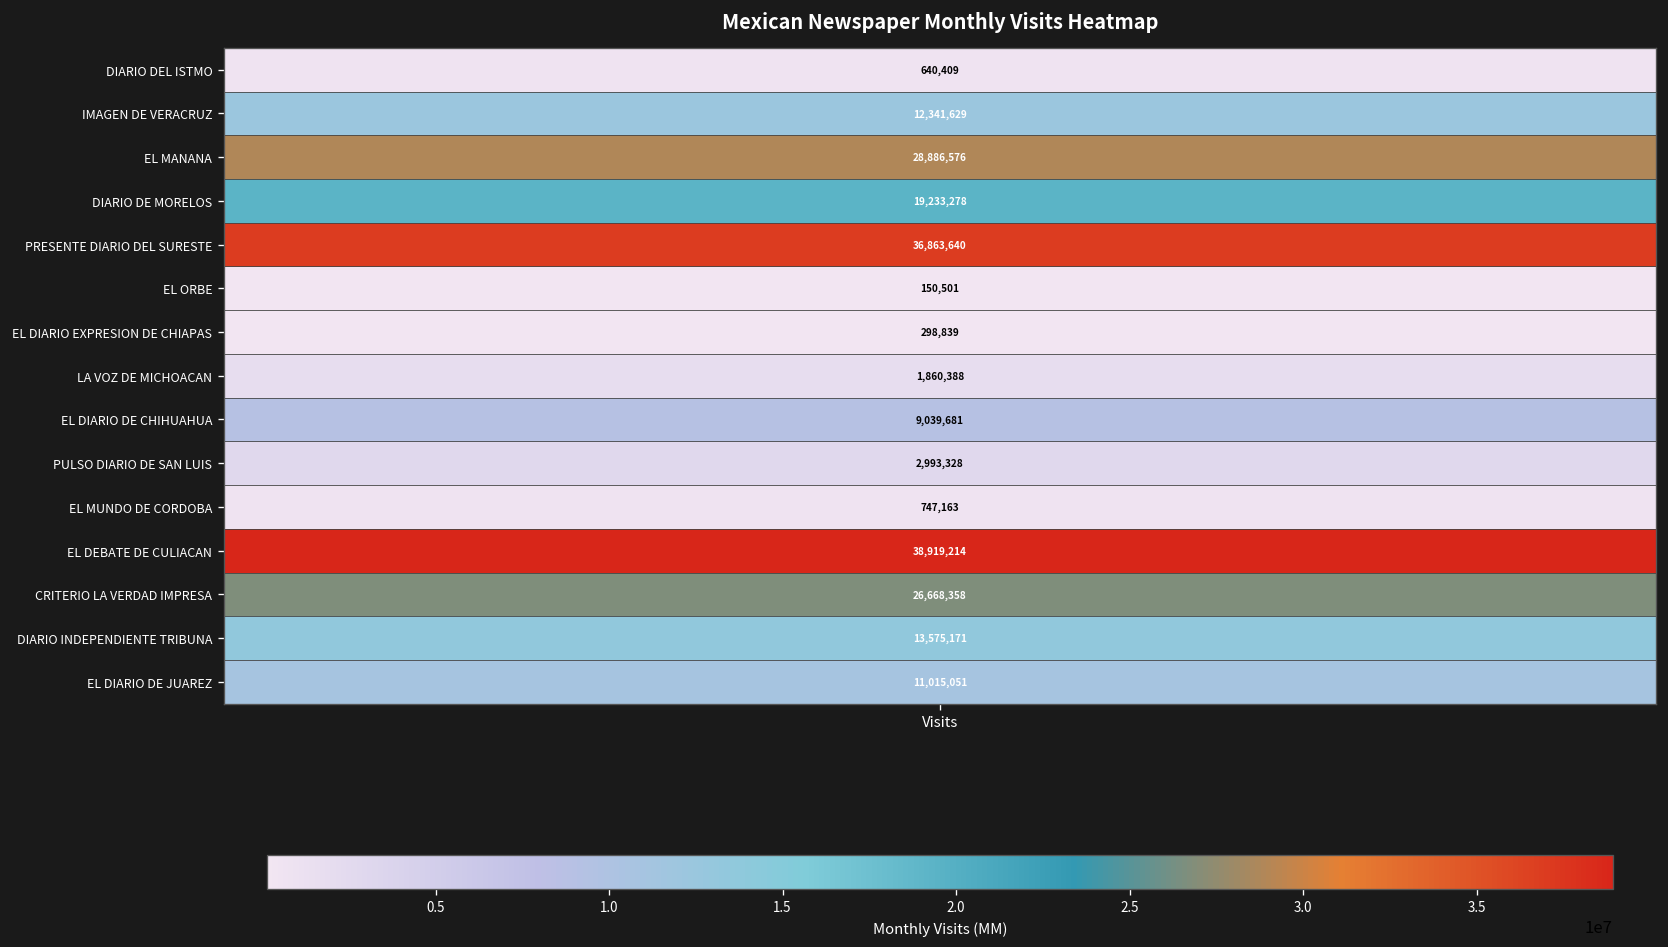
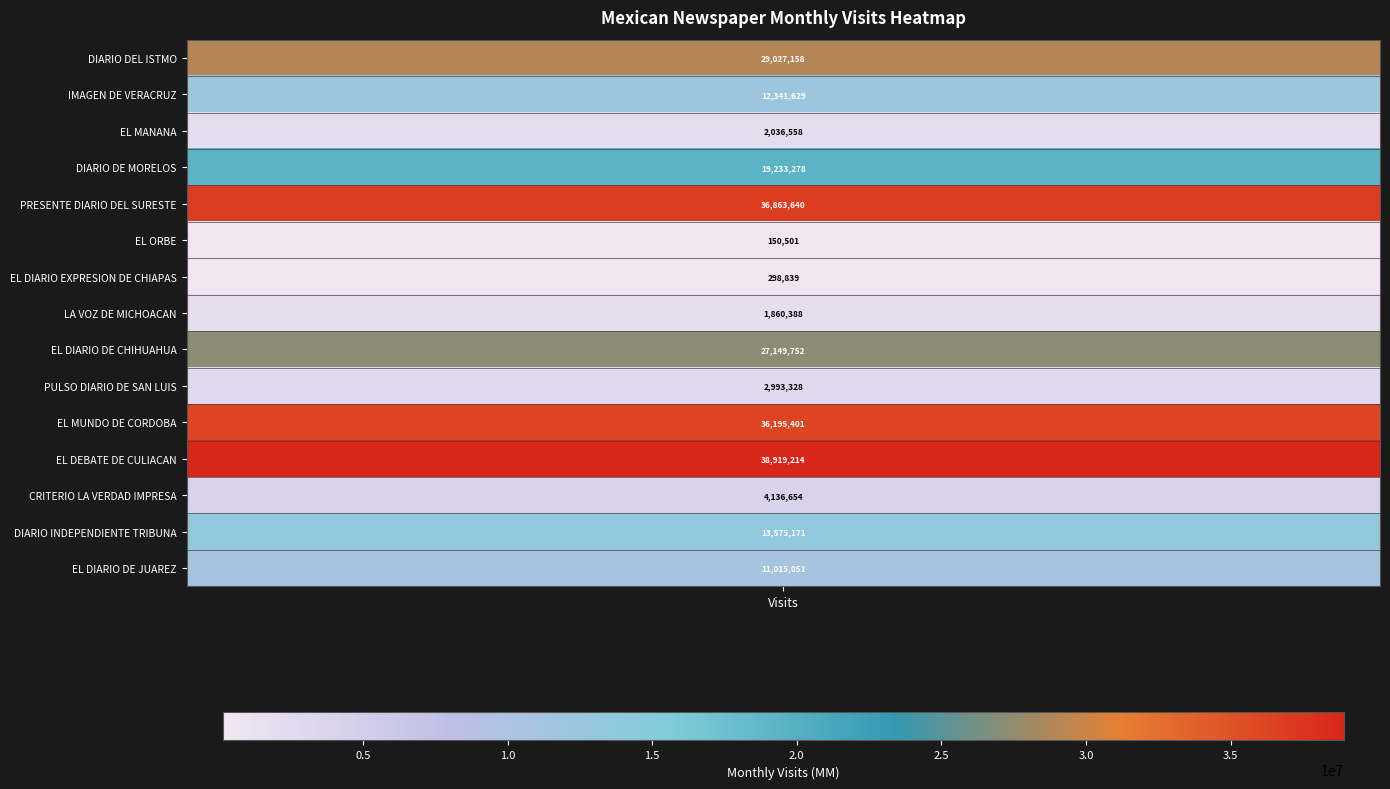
DIARIO DEL ISTMO, Visits: 640,409 -> 29,027,158
EL MANANA, Visits: 28,886,576 -> 2,036,558
EL DIARIO DE CHIHUAHUA, Visits: 9,039,681 -> 27,149,752
EL MUNDO DE CORDOBA, Visits: 747,163 -> 36,195,401
CRITERIO LA VERDAD IMPRESA, Visits: 26,668,358 -> 4,136,654
